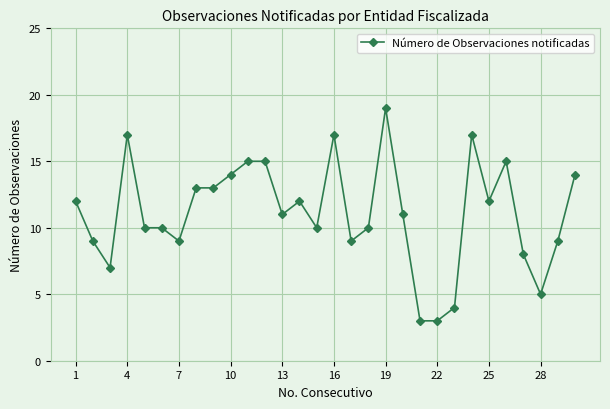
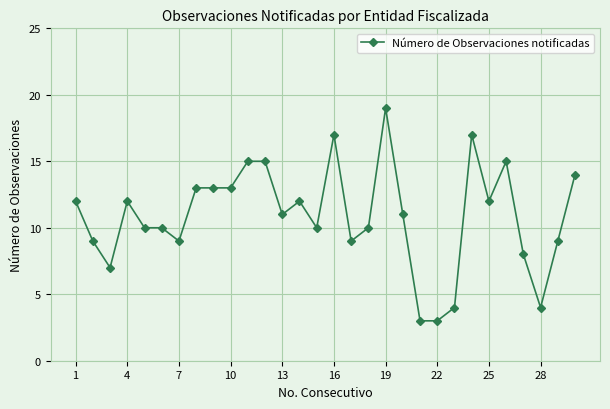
4: 17 -> 12
10: 14 -> 13
28: 5 -> 4
